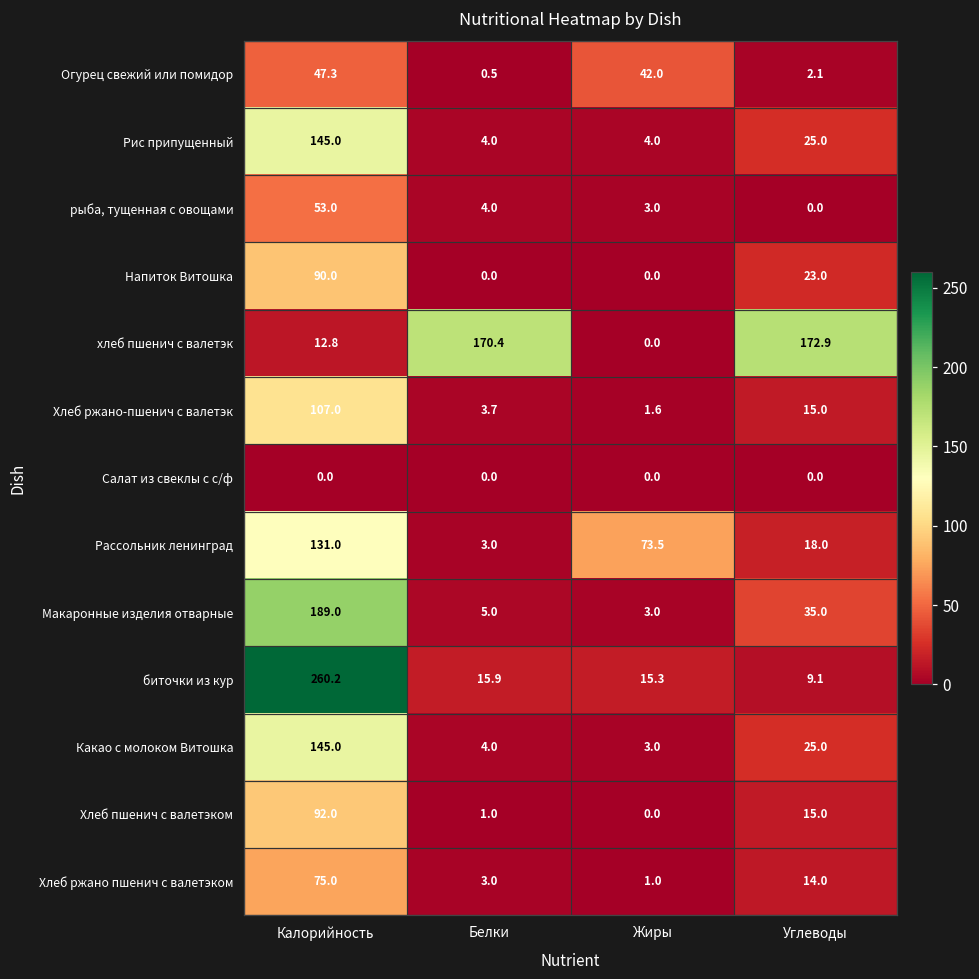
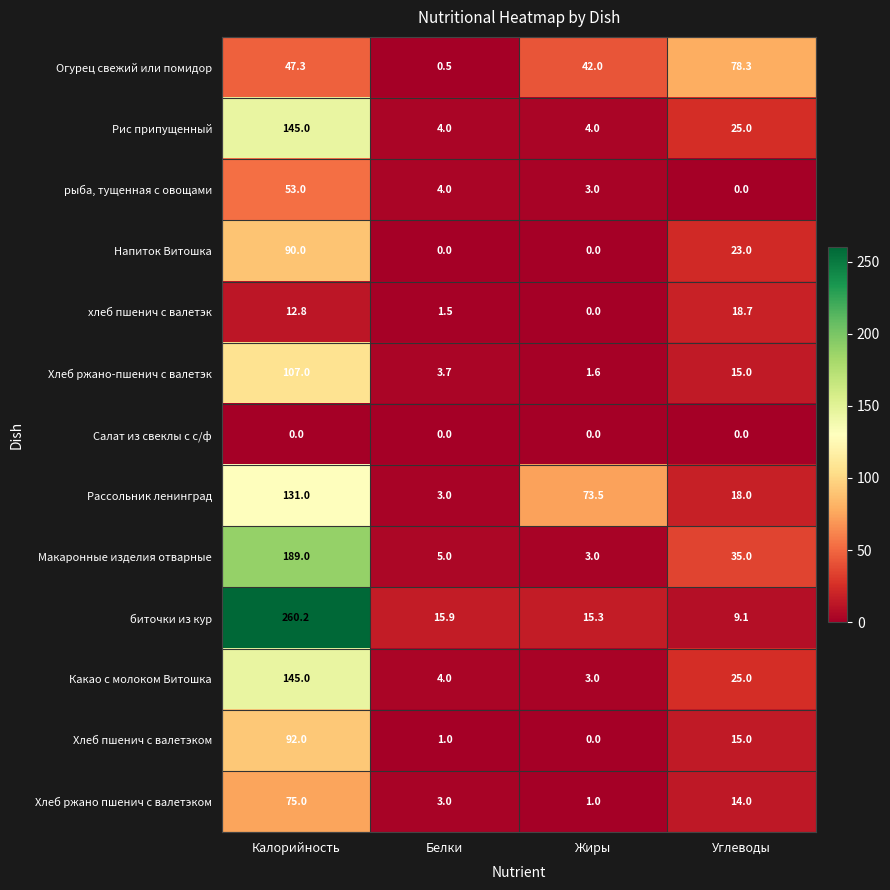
Огурец свежий или помидор, Углеводы: 2.1 -> 78.3
хлеб пшенич с валетэк, Белки: 170.4 -> 1.5
хлеб пшенич с валетэк, Углеводы: 172.9 -> 18.7
